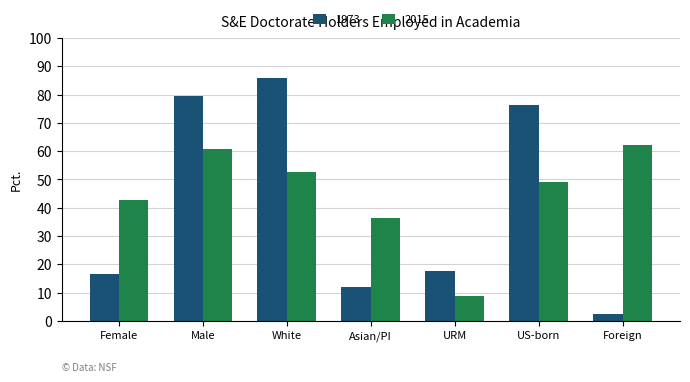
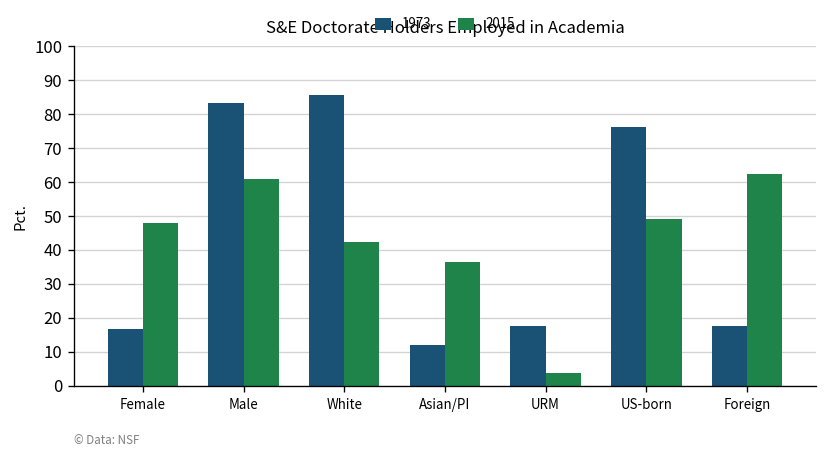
2015, Female: 43 -> 48
1973, Male: 80 -> 83
2015, White: 53 -> 42
2015, URM: 9 -> 4
1973, Foreign: 2 -> 18
